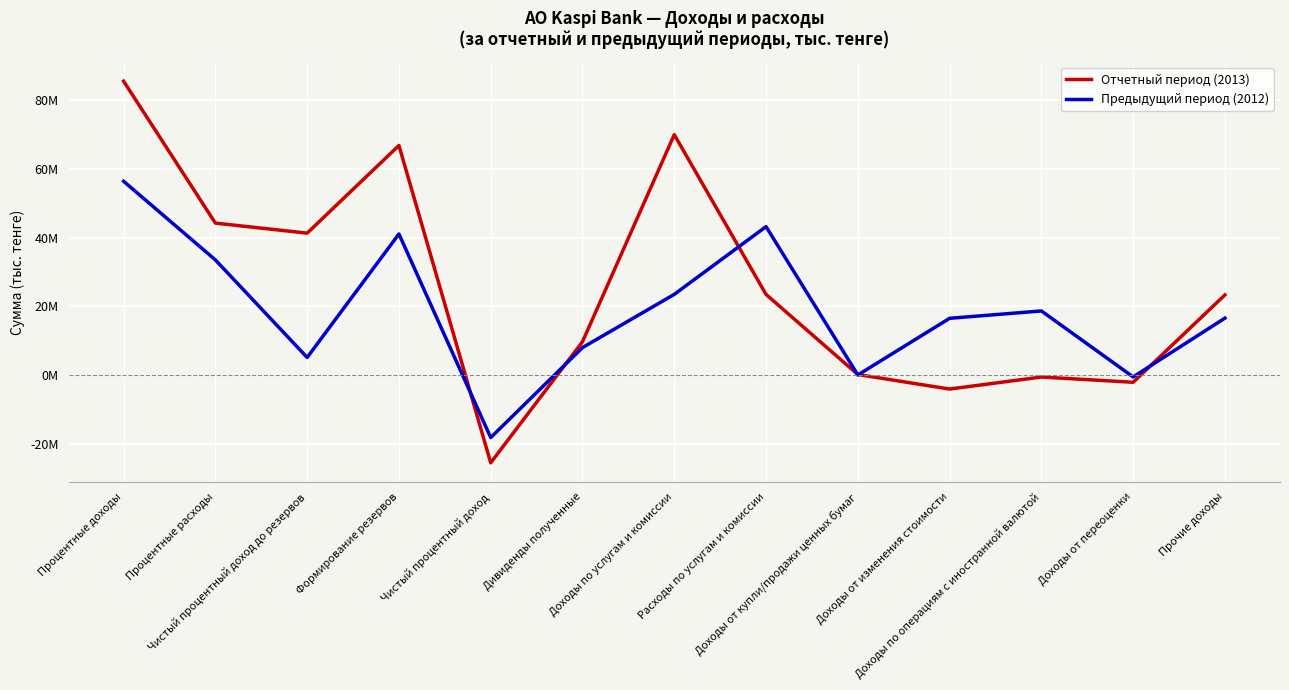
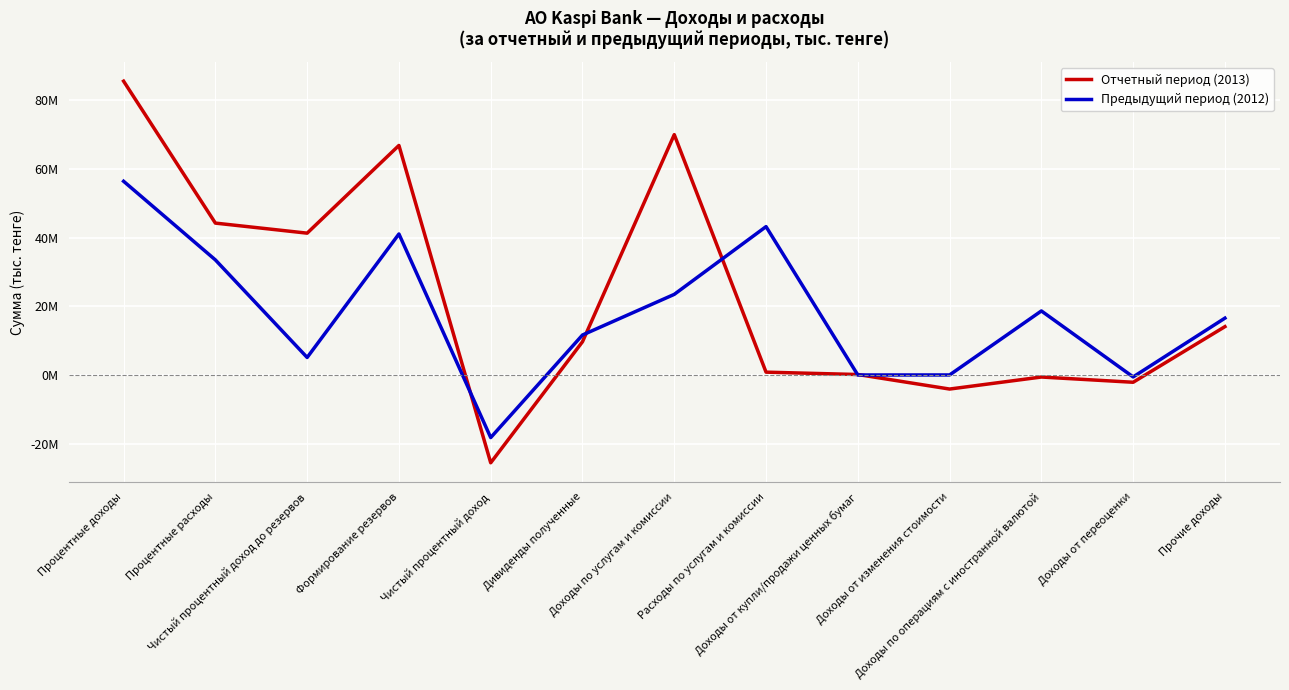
Предыдущий период (2012), Дивиденды полученные: 8000000 -> 12000000
Отчетный период (2013), Расходы по услугам и комиссии: 23000000 -> 1000000
Предыдущий период (2012), Доходы от изменения стоимости: 17000000 -> 0
Отчетный период (2013), Прочие доходы: 23000000 -> 14000000
